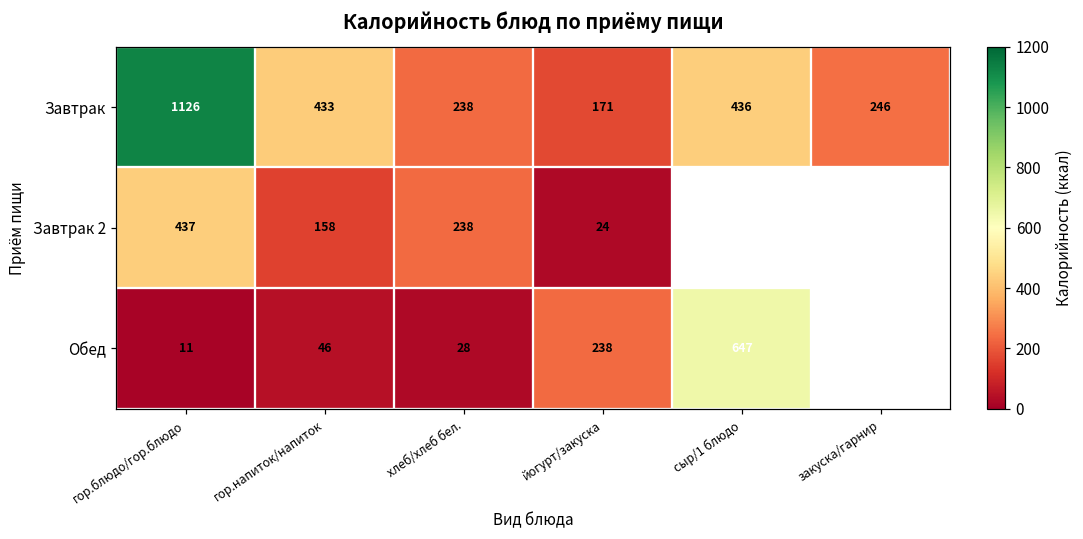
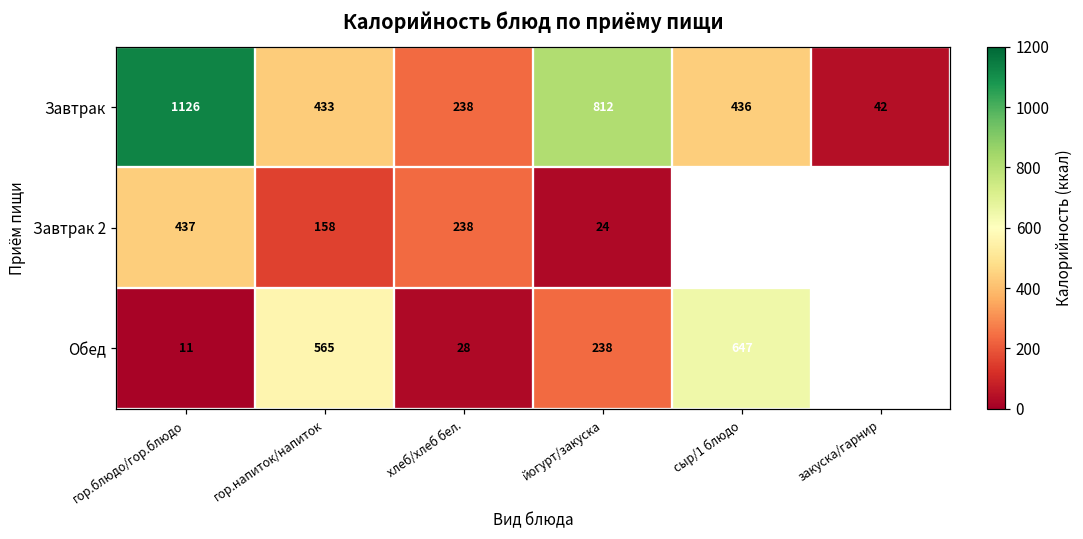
Завтрак, йогурт/закуска: 171 -> 812
Завтрак, закуска/гарнир: 246 -> 42
Обед, гор.напиток/напиток: 46 -> 565
